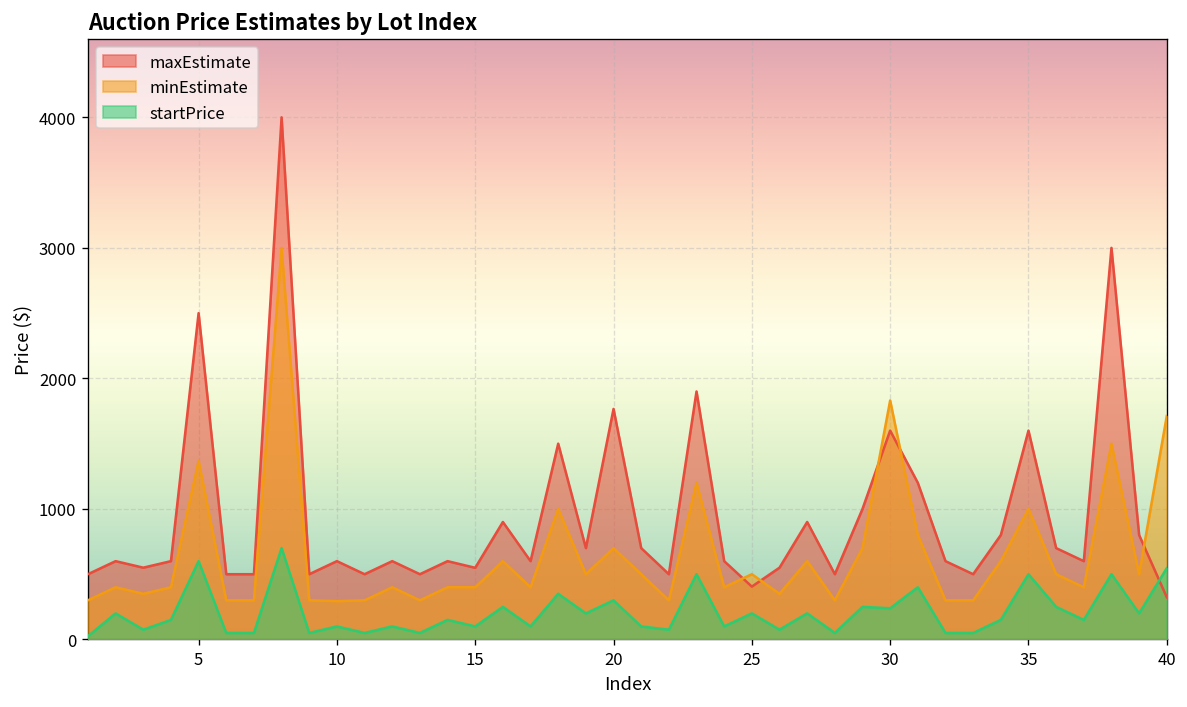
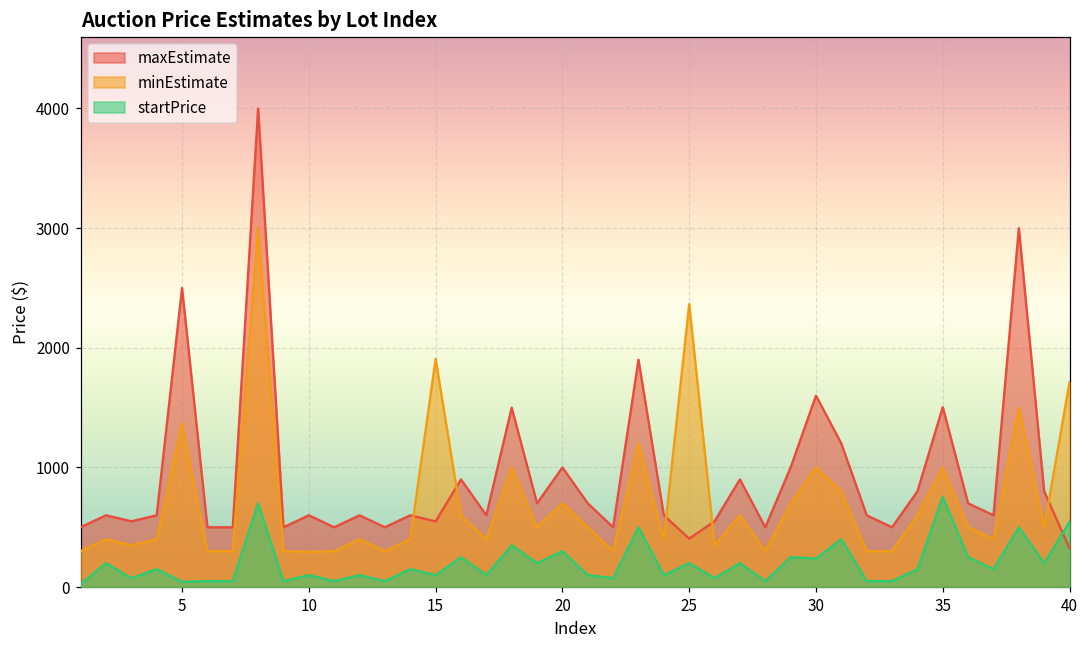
startPrice, 5: 600 -> 40
minEstimate, 15: 400 -> 1910
maxEstimate, 20: 1770 -> 1000
minEstimate, 25: 500 -> 2370
minEstimate, 30: 1830 -> 1000
maxEstimate, 35: 1600 -> 1500
startPrice, 35: 500 -> 750
